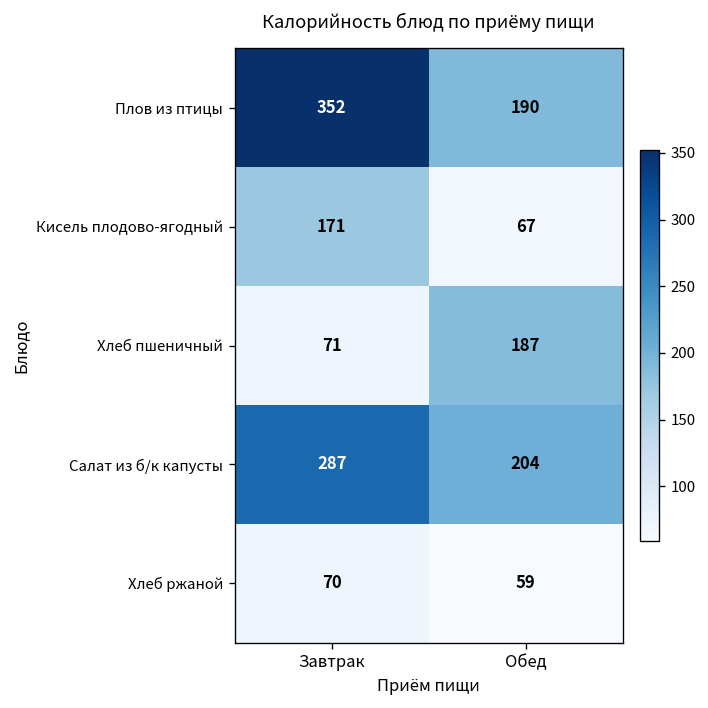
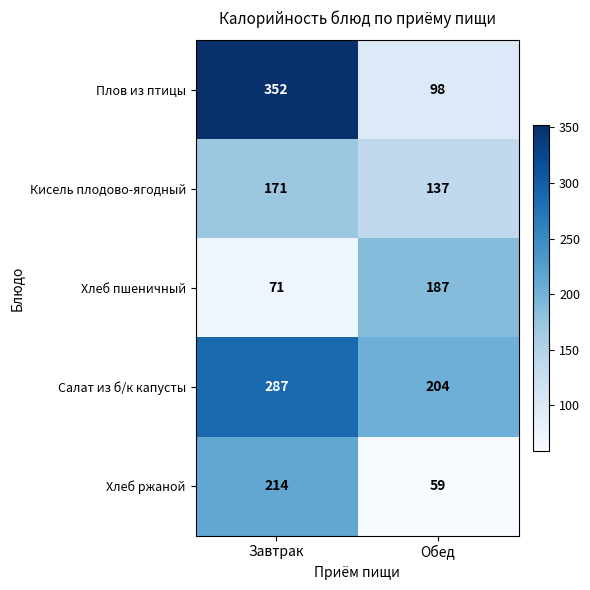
Плов из птицы, Обед: 190 -> 98
Кисель плодово-ягодный, Обед: 67 -> 137
Хлеб ржаной, Завтрак: 70 -> 214
